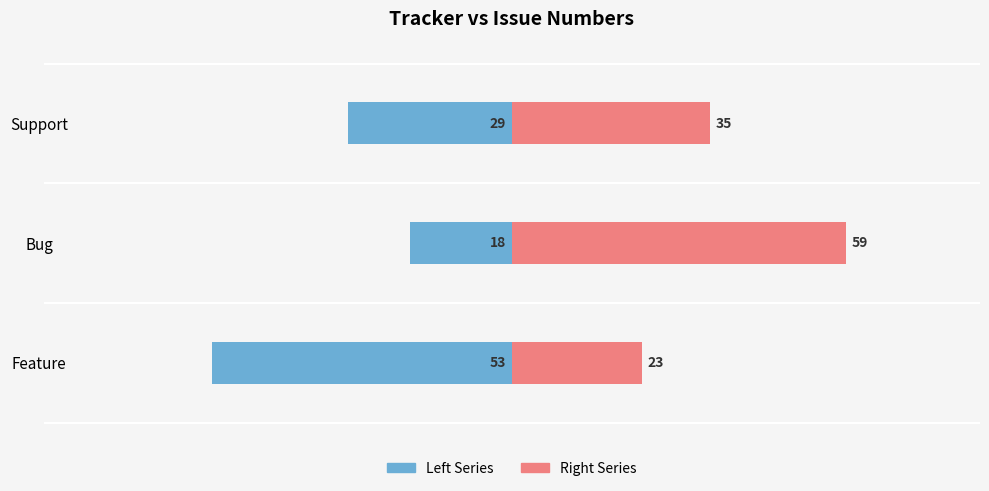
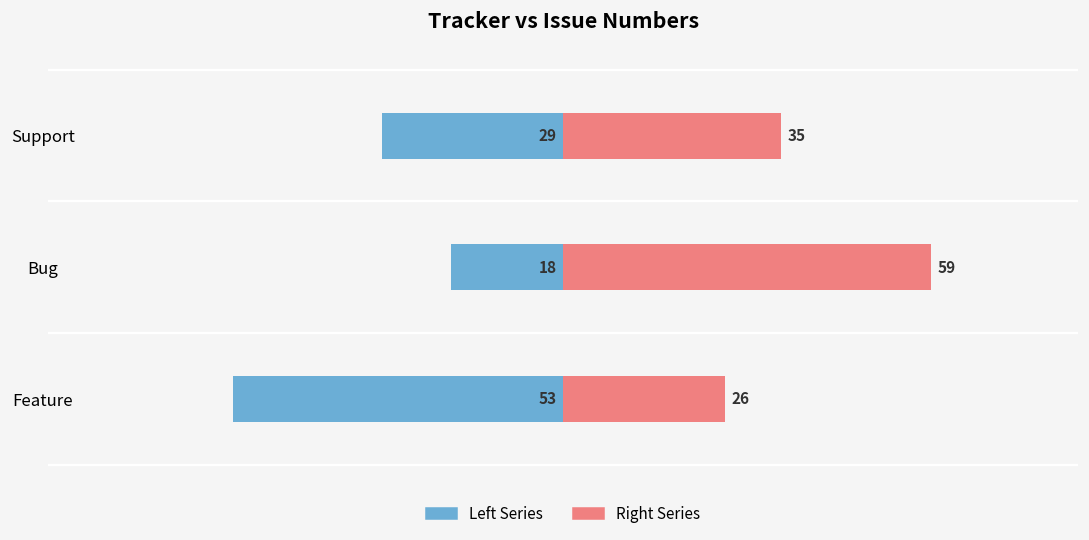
Right Series, Feature: 23 -> 26
